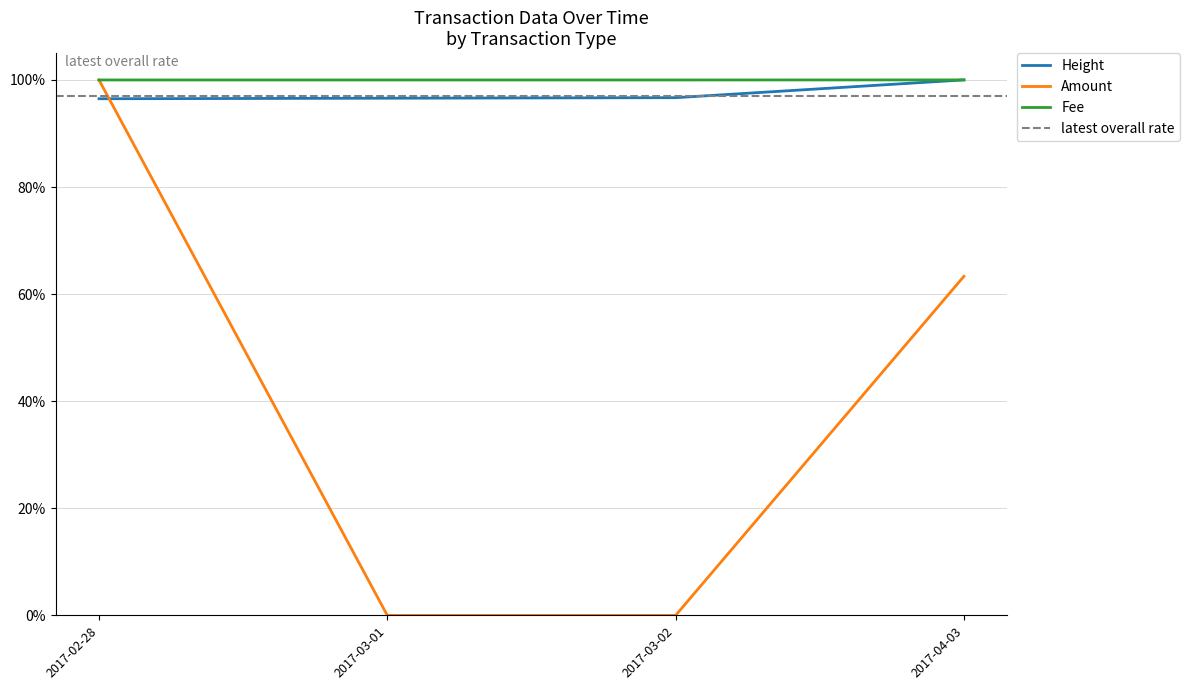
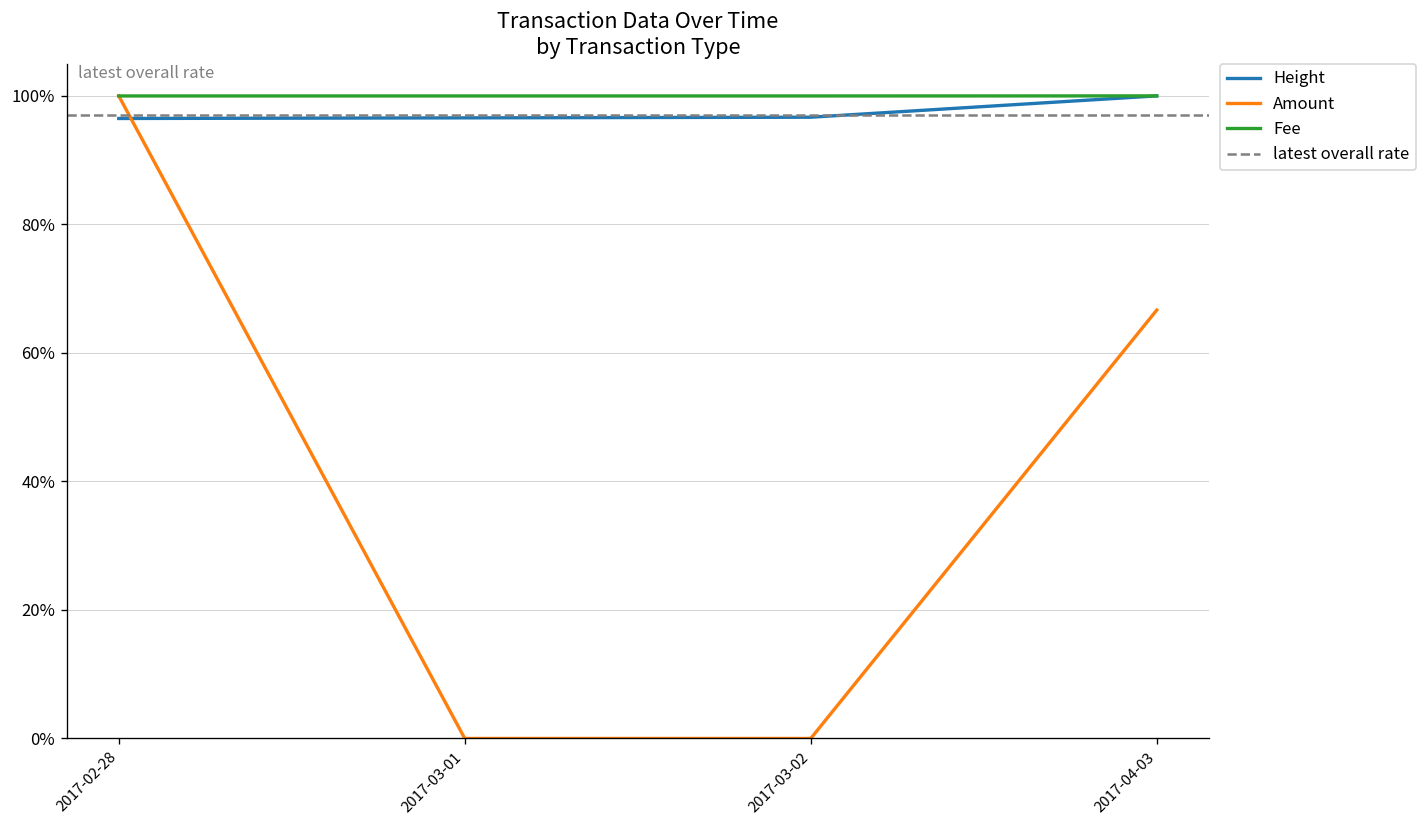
Amount, 2017-04-03: 63% -> 67%
